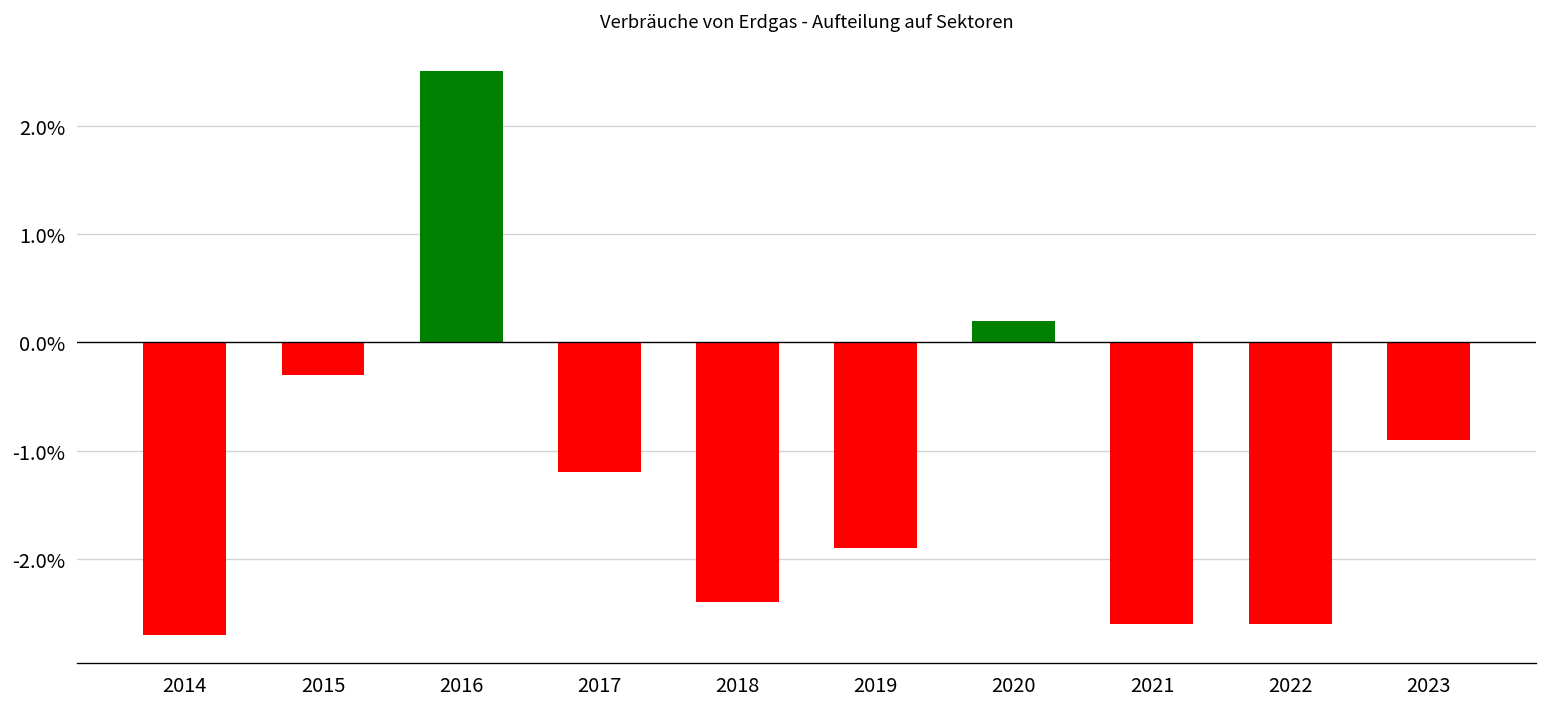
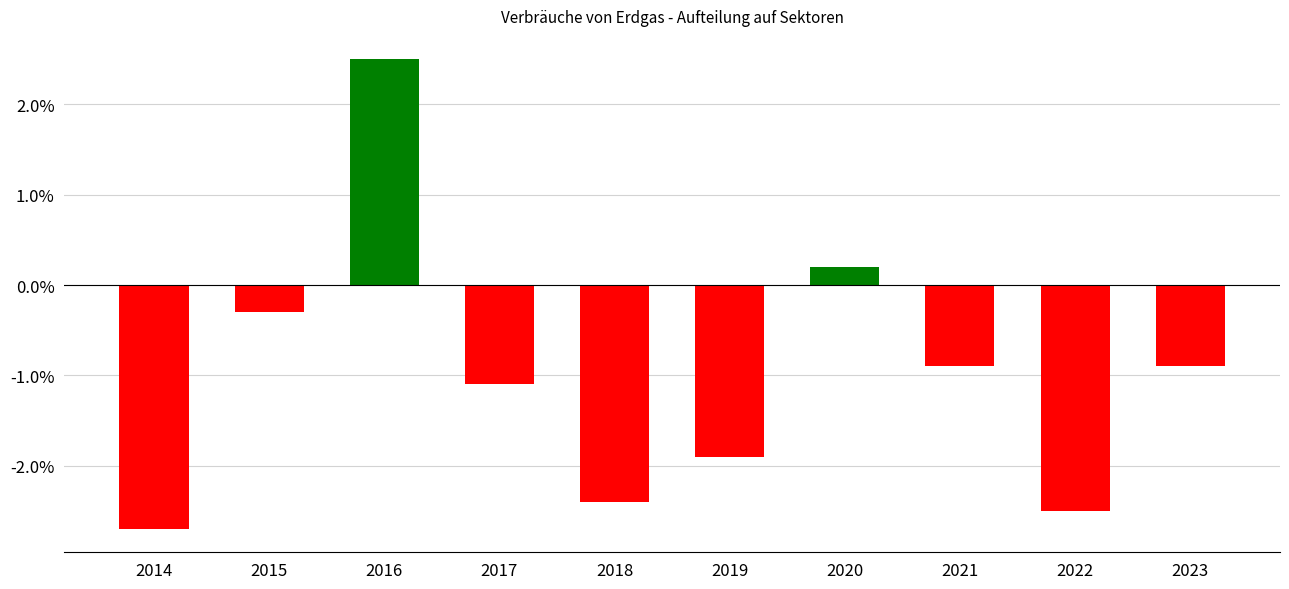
2017: -1.2% -> -1.1%
2021: -2.6% -> -0.9%
2022: -2.6% -> -2.5%
